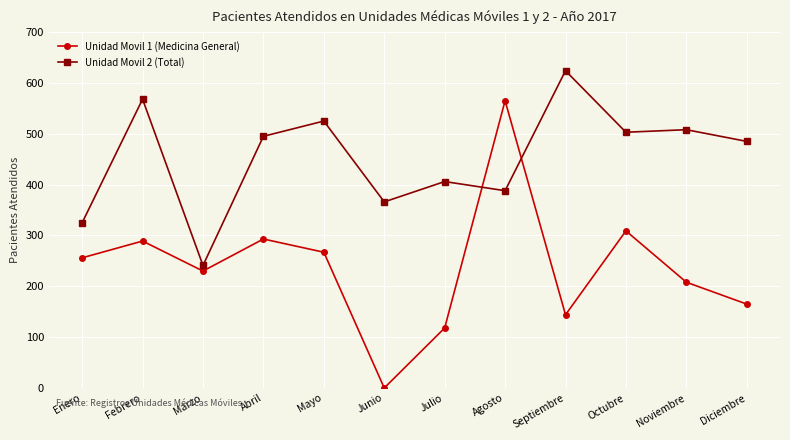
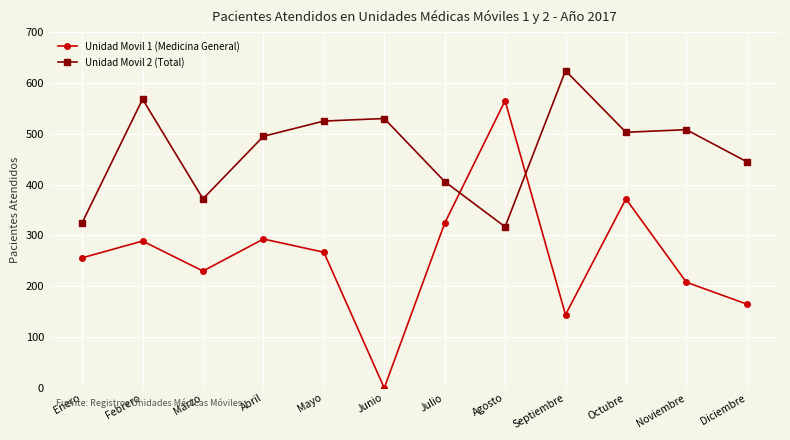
Unidad Movil 2 (Total), Marzo: 240 -> 370
Unidad Movil 2 (Total), Junio: 370 -> 530
Unidad Movil 1 (Medicina General), Julio: 120 -> 320
Unidad Movil 2 (Total), Agosto: 390 -> 320
Unidad Movil 1 (Medicina General), Octubre: 310 -> 370
Unidad Movil 2 (Total), Diciembre: 490 -> 450
